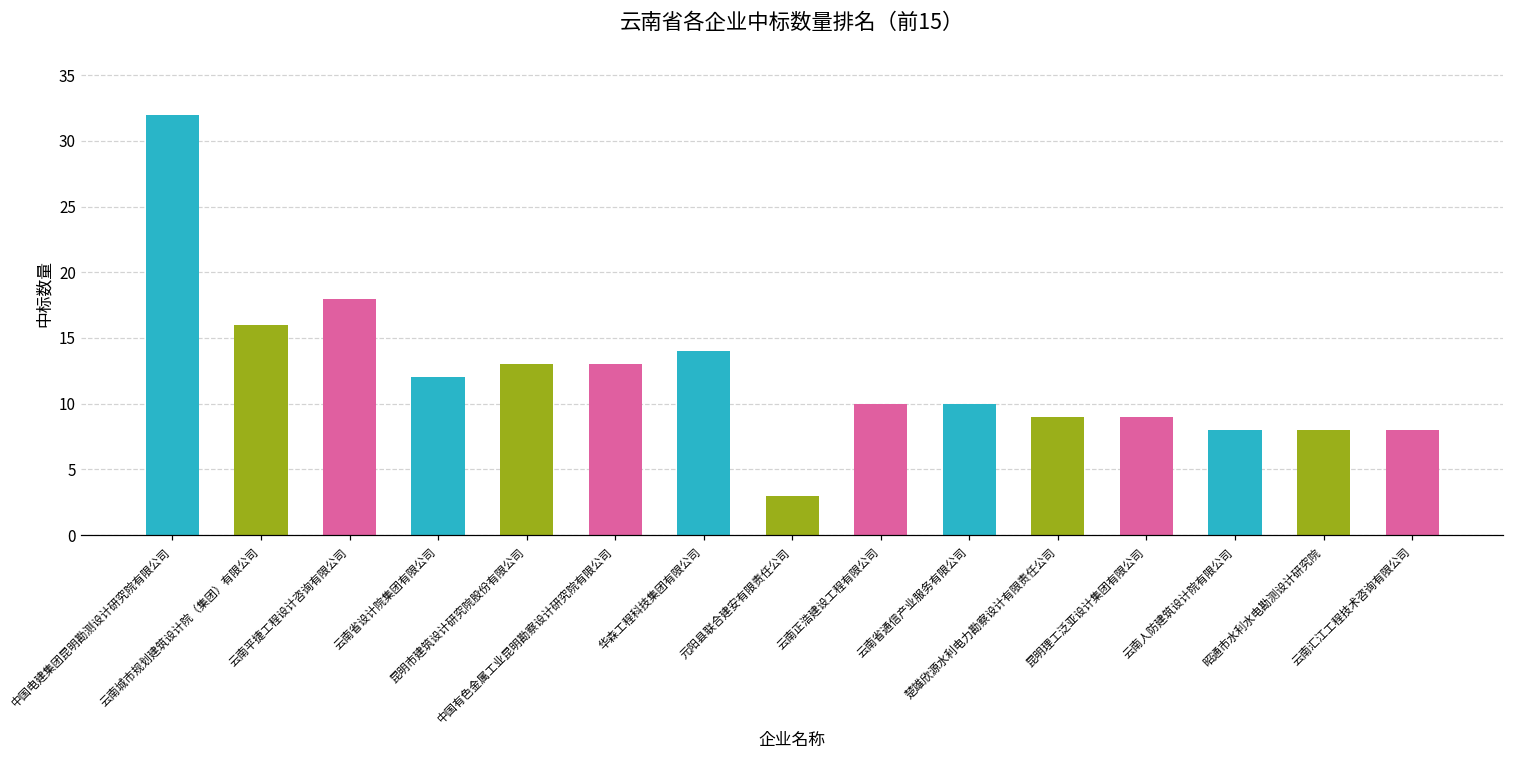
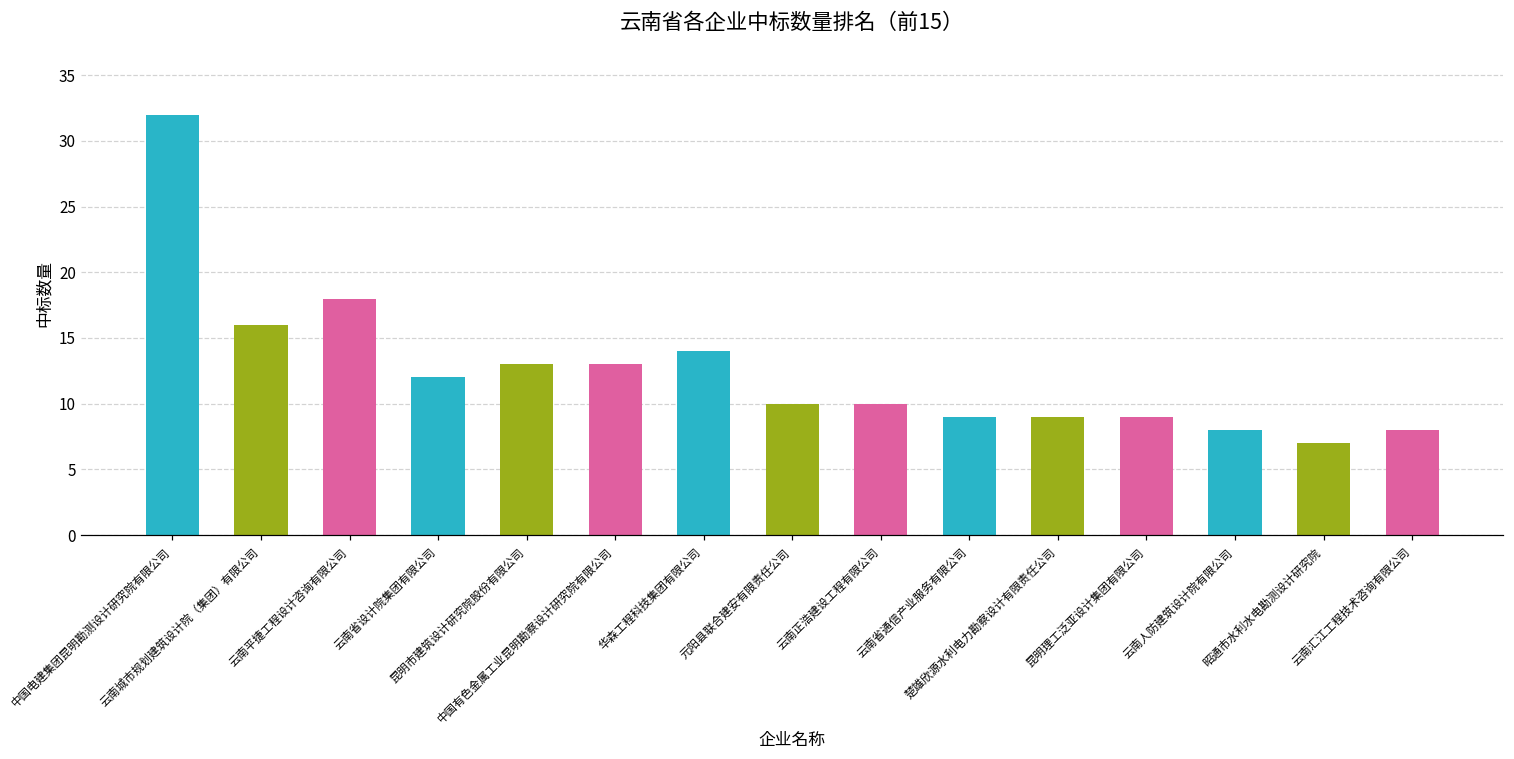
元阳县联合建安有限责任公司: 3 -> 10
云南省通信产业服务有限公司: 10 -> 9
昭通市水利水电勘测设计研究院: 8 -> 7
